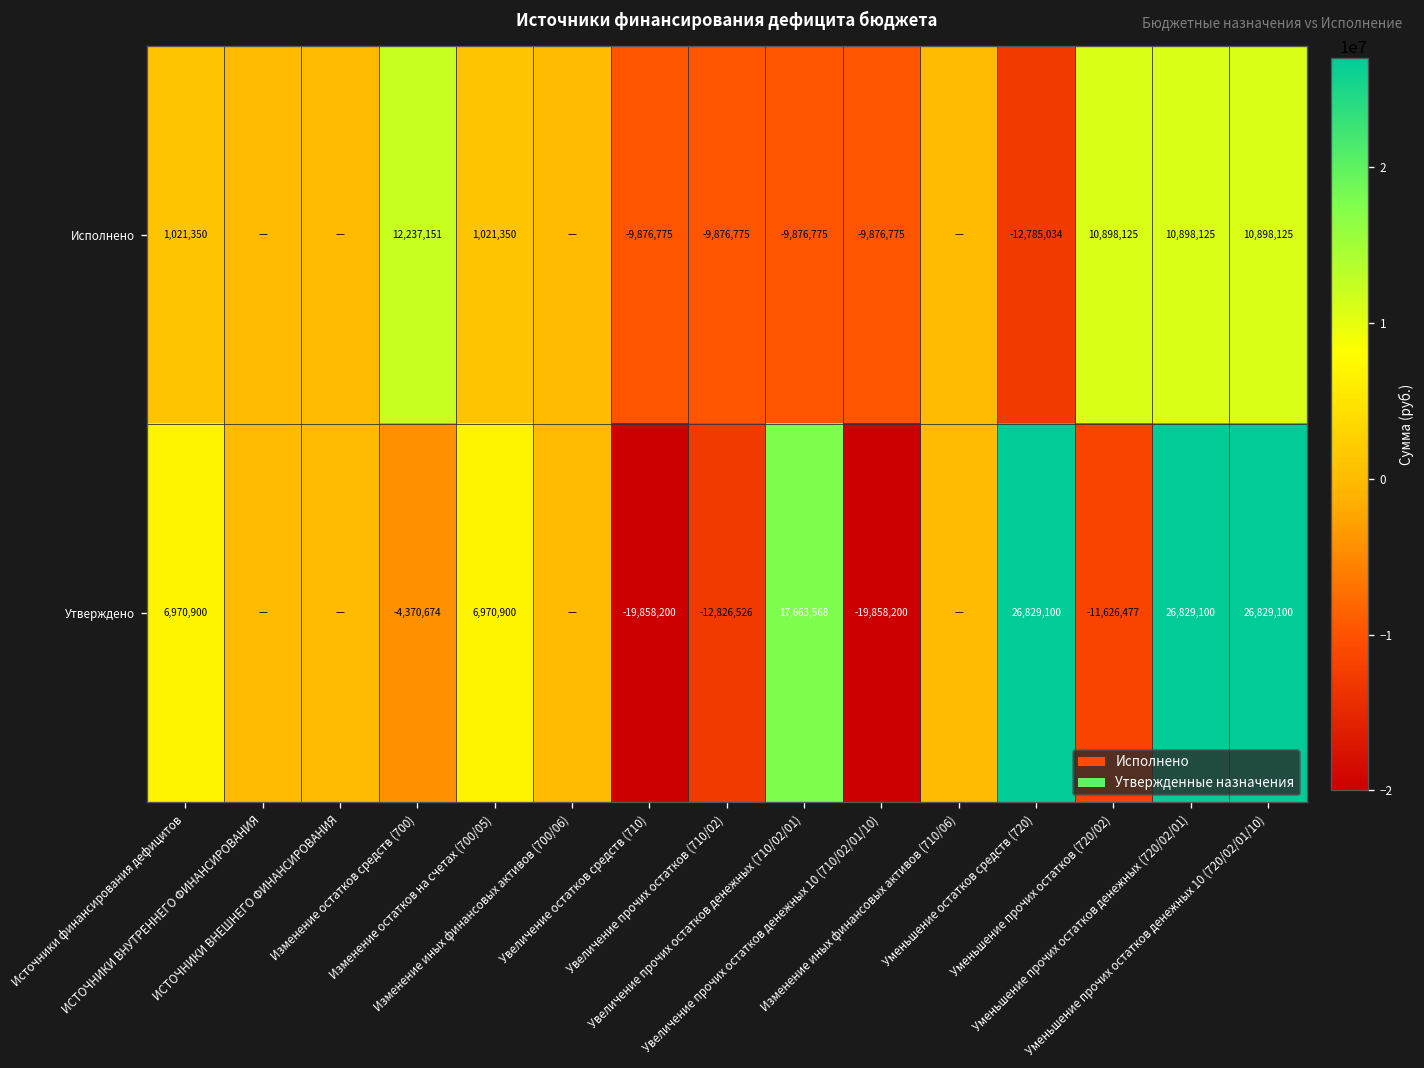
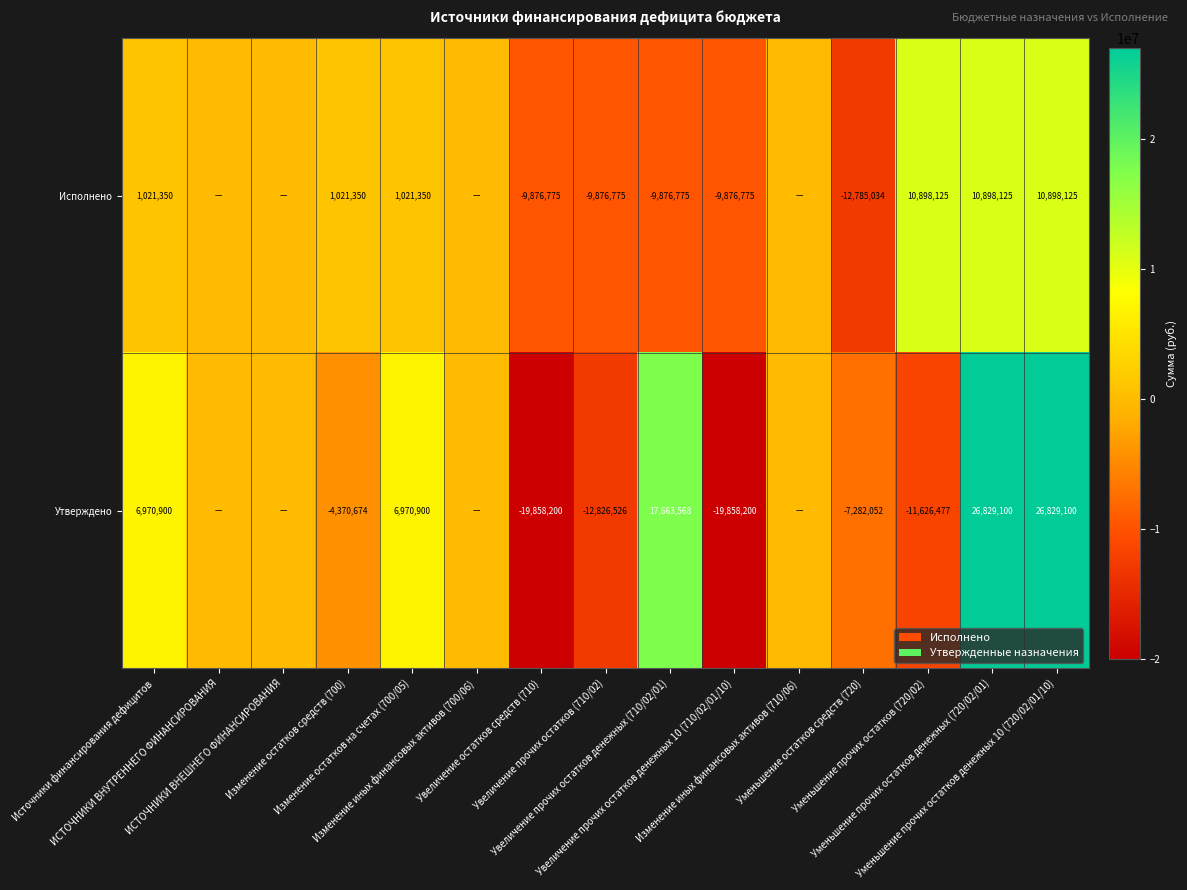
Исполнено, Изменение остатков средств (700): 12,237,151 -> 1,021,350
Утверждено, Уменьшение остатков средств (720): 26,829,100 -> -7,282,052
